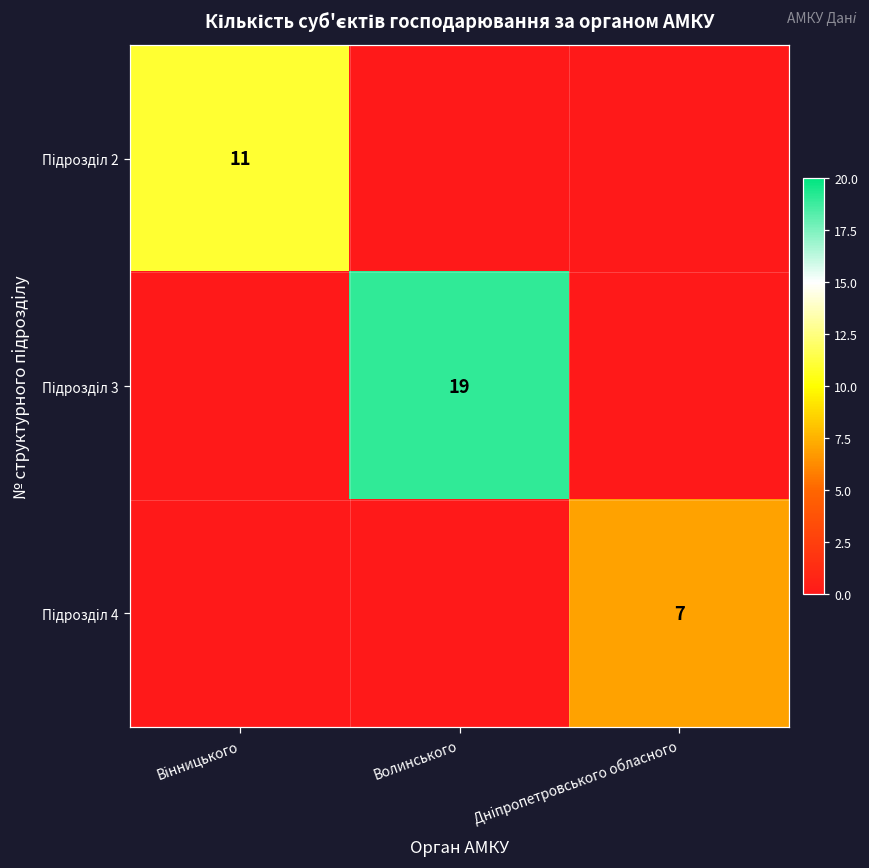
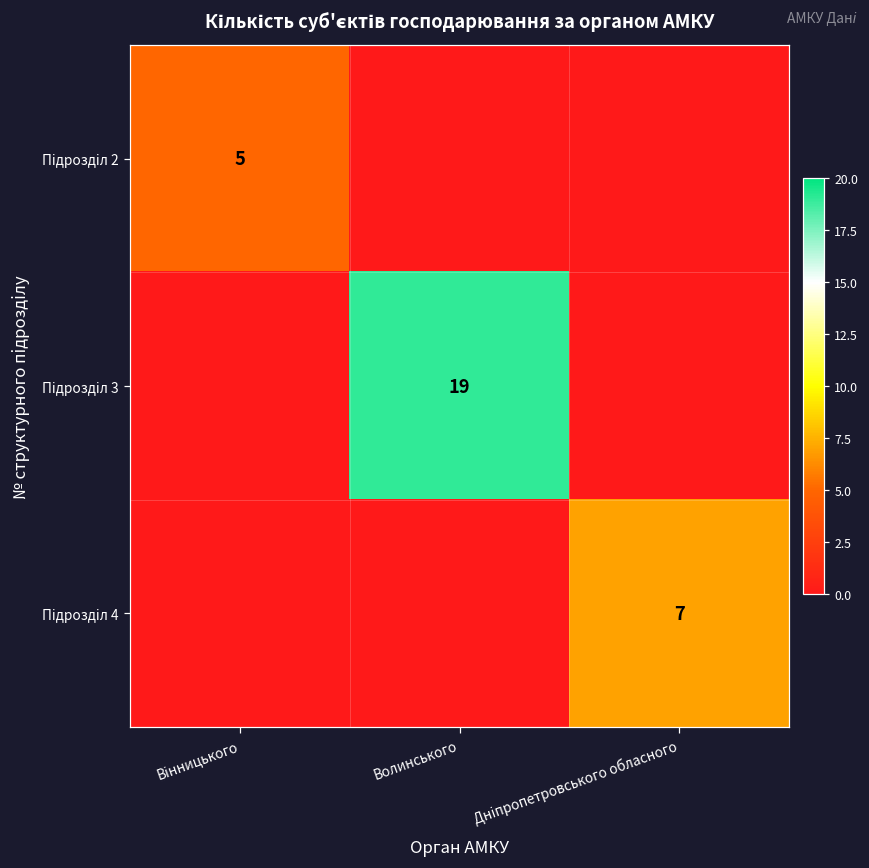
Підрозділ 2, Вінницького: 11 -> 5
